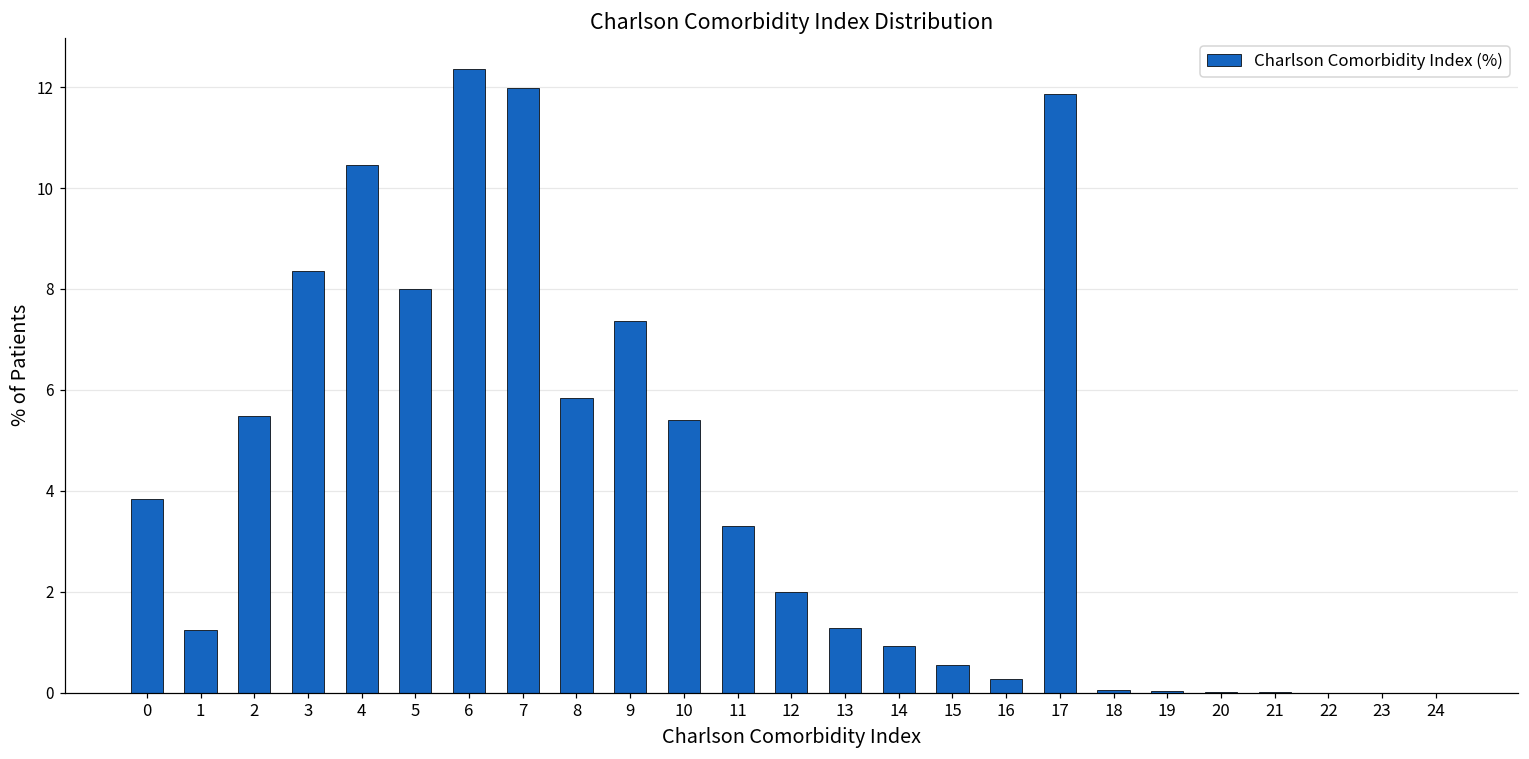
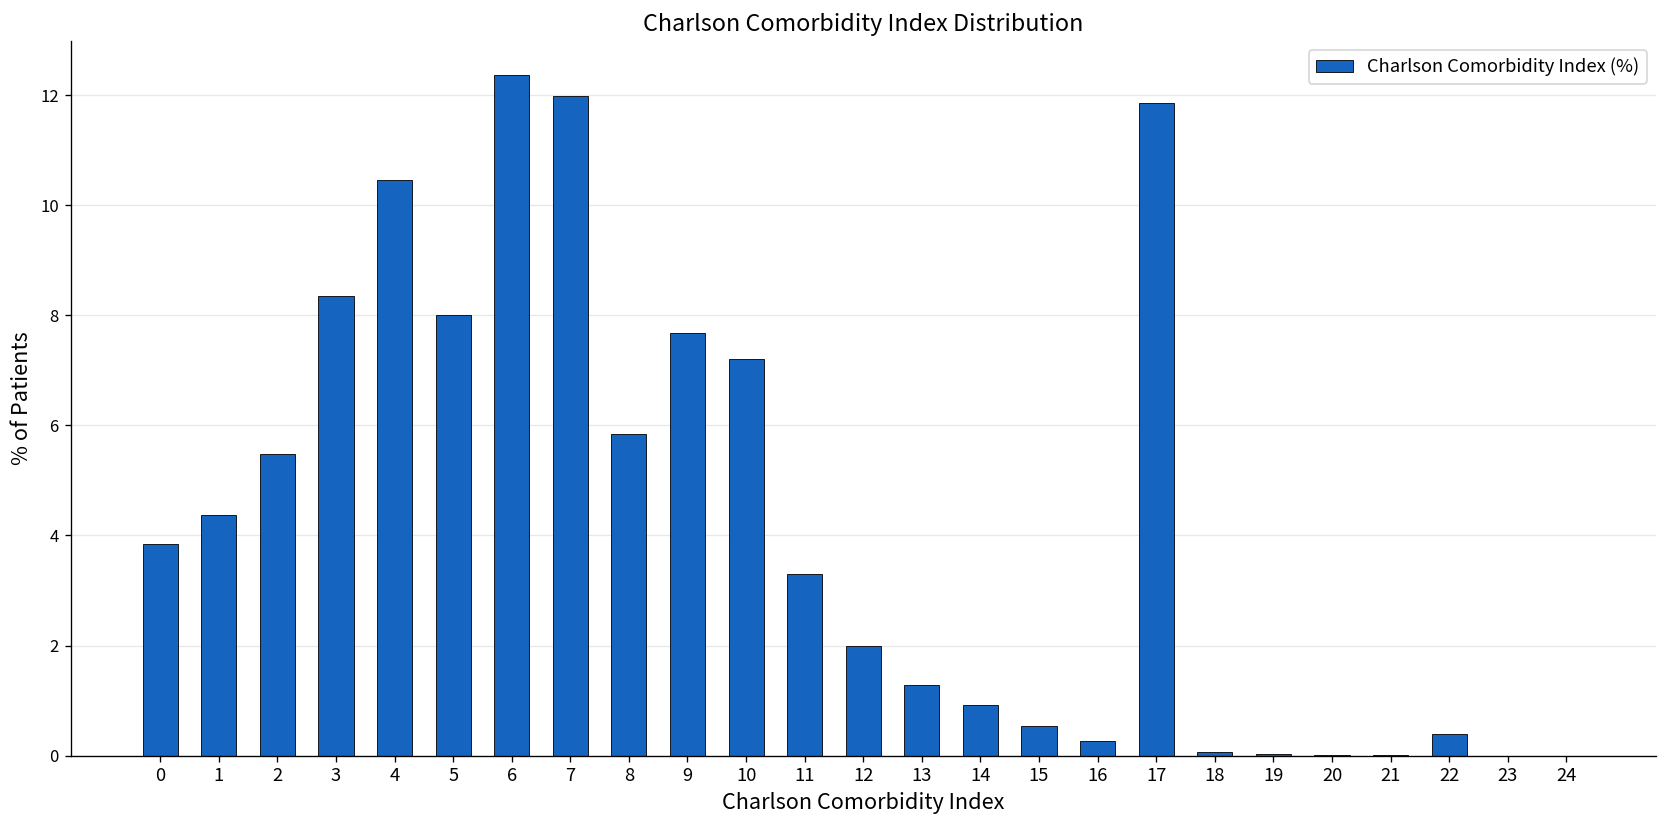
1: 1.2 -> 4.4
9: 7.4 -> 7.7
10: 5.4 -> 7.2
22: 0.0 -> 0.4
